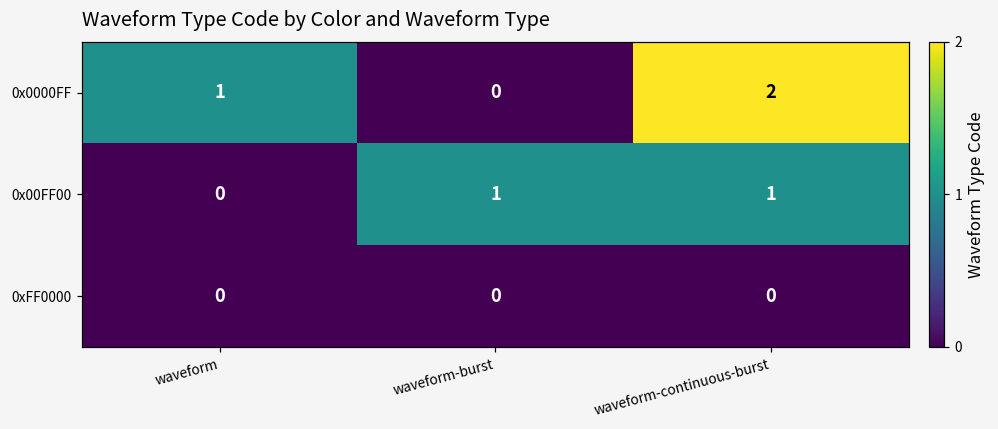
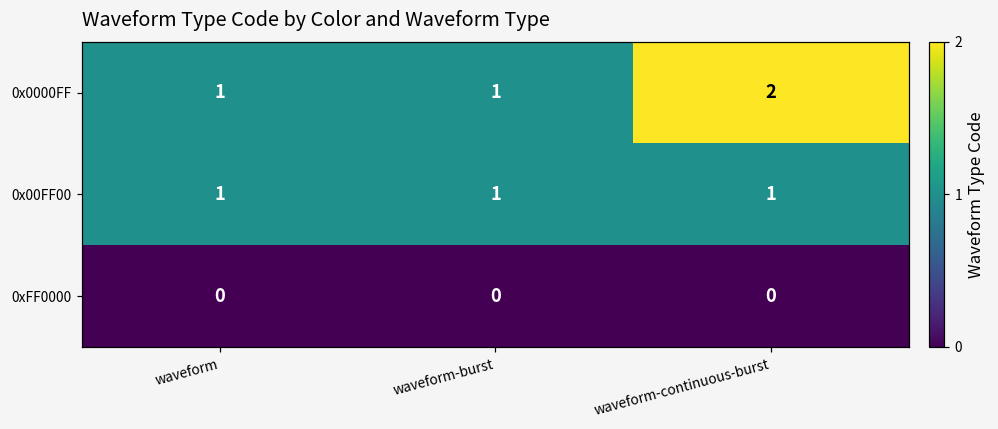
0x0000FF, waveform-burst: 0 -> 1
0x00FF00, waveform: 0 -> 1
